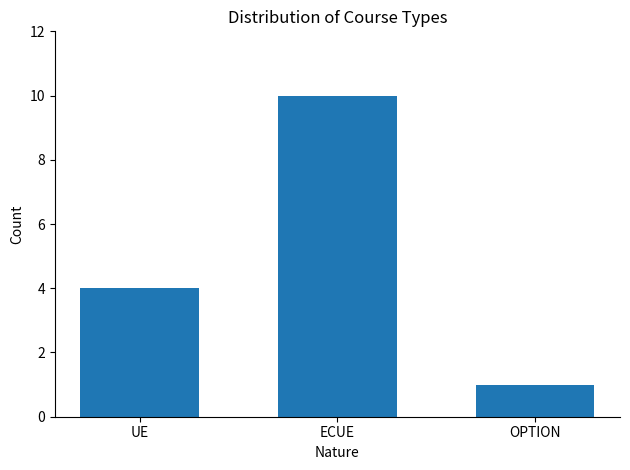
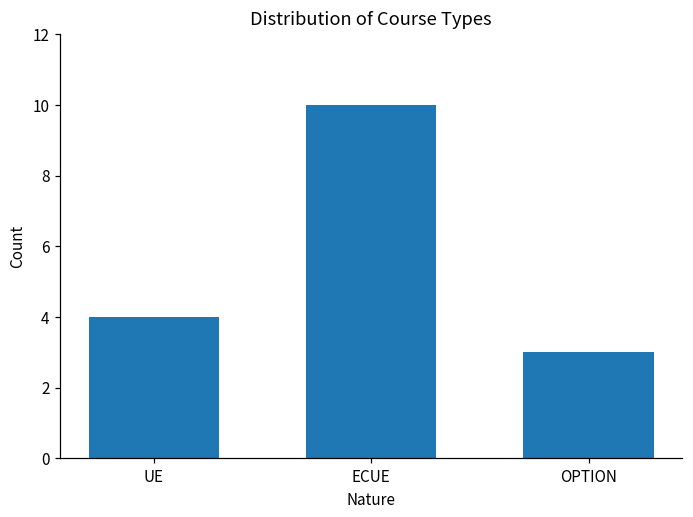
OPTION: 1 -> 3
